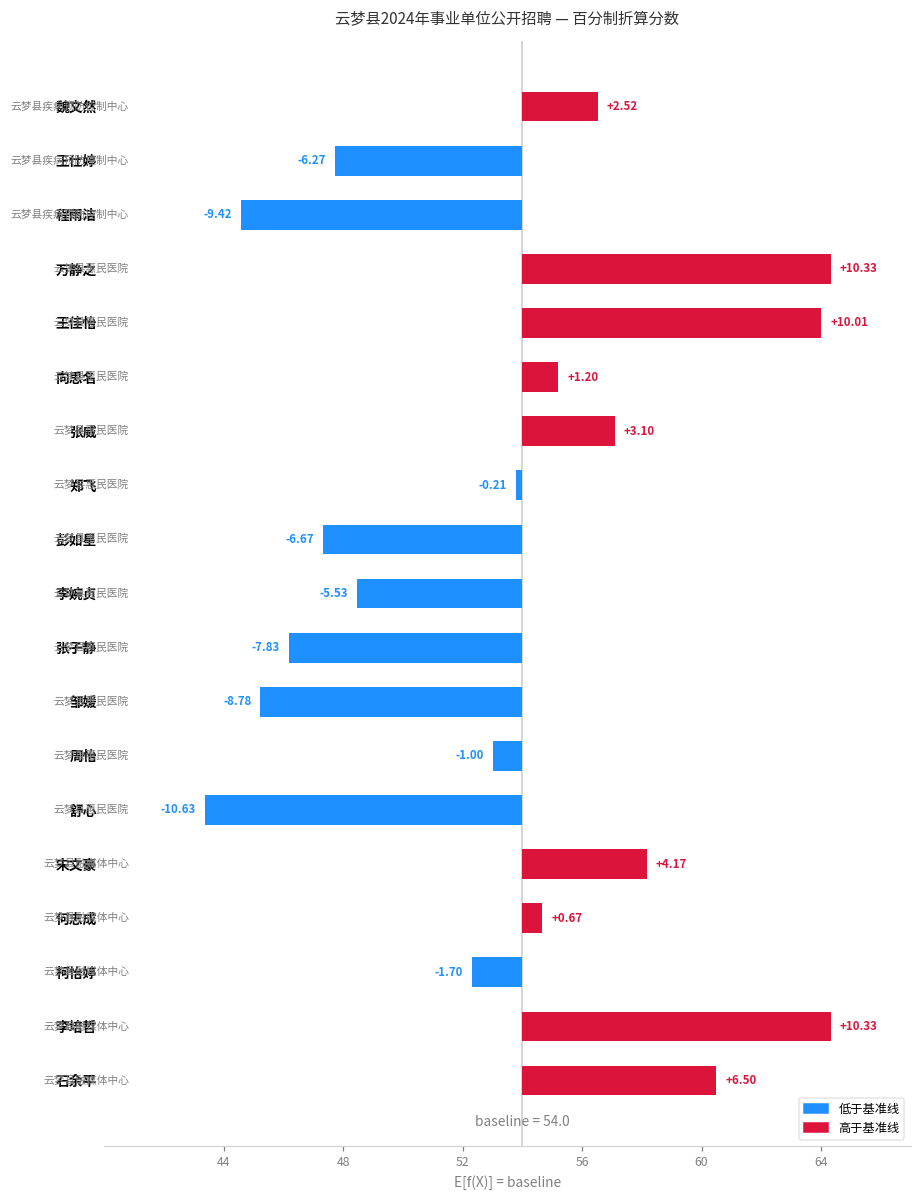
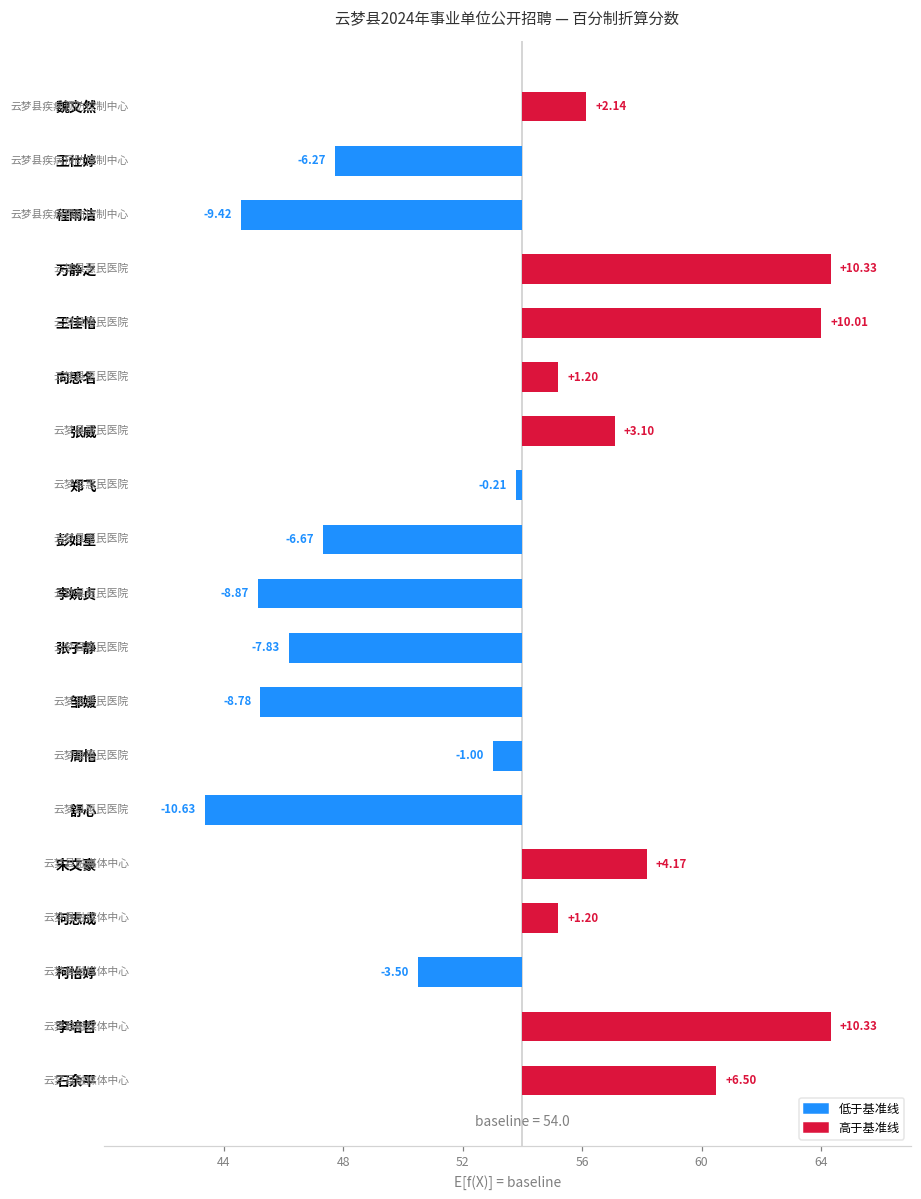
魏文然: +2.52 -> +2.14
李婉贞: -5.53 -> -8.87
何志成: +0.67 -> +1.20
柯怡婷: -1.70 -> -3.50
